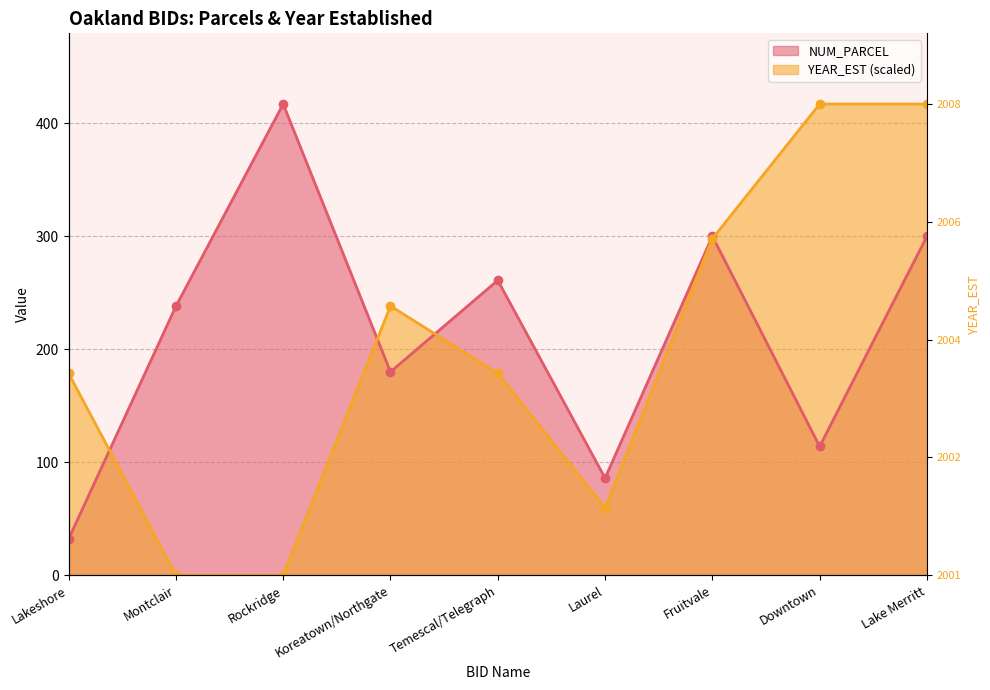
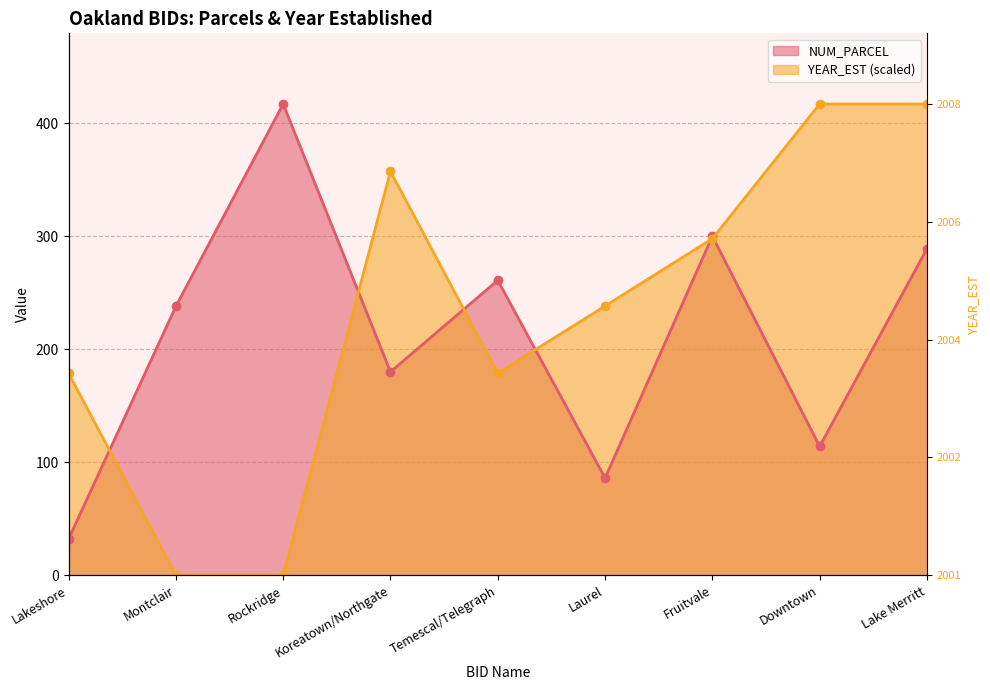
YEAR_EST (scaled), Koreatown/Northgate: 238 -> 357
YEAR_EST (scaled), Laurel: 60 -> 238
NUM_PARCEL, Lake Merritt: 300 -> 289
